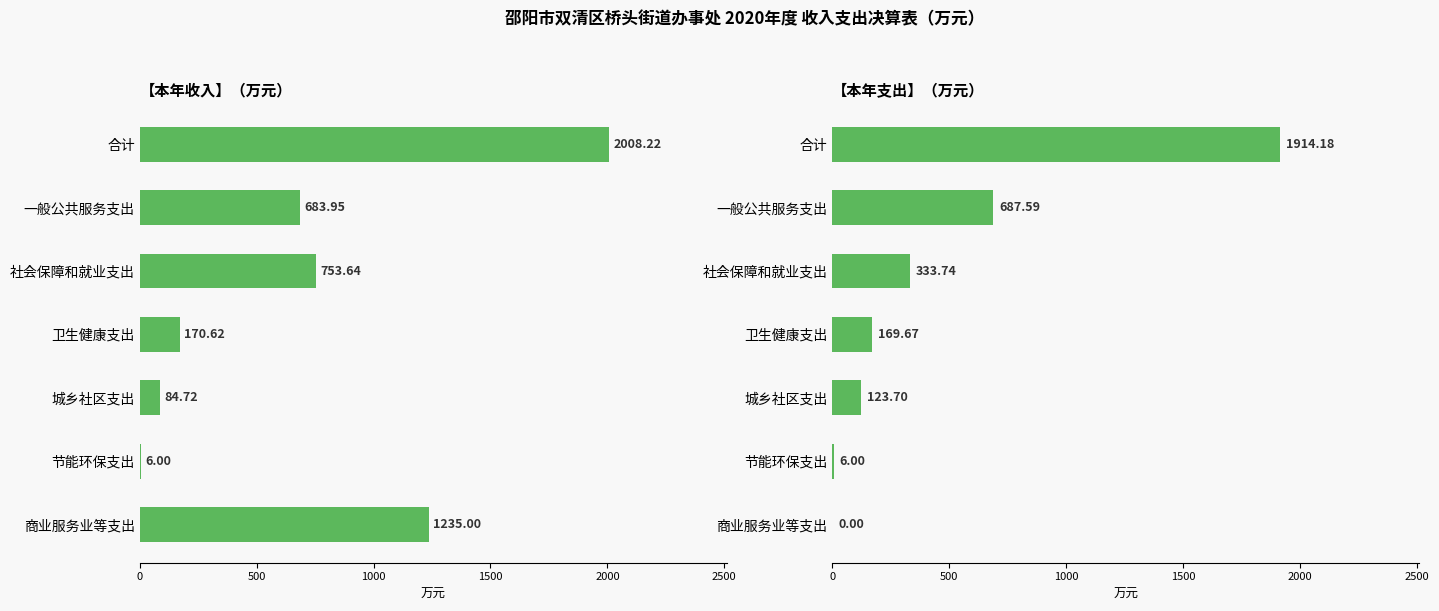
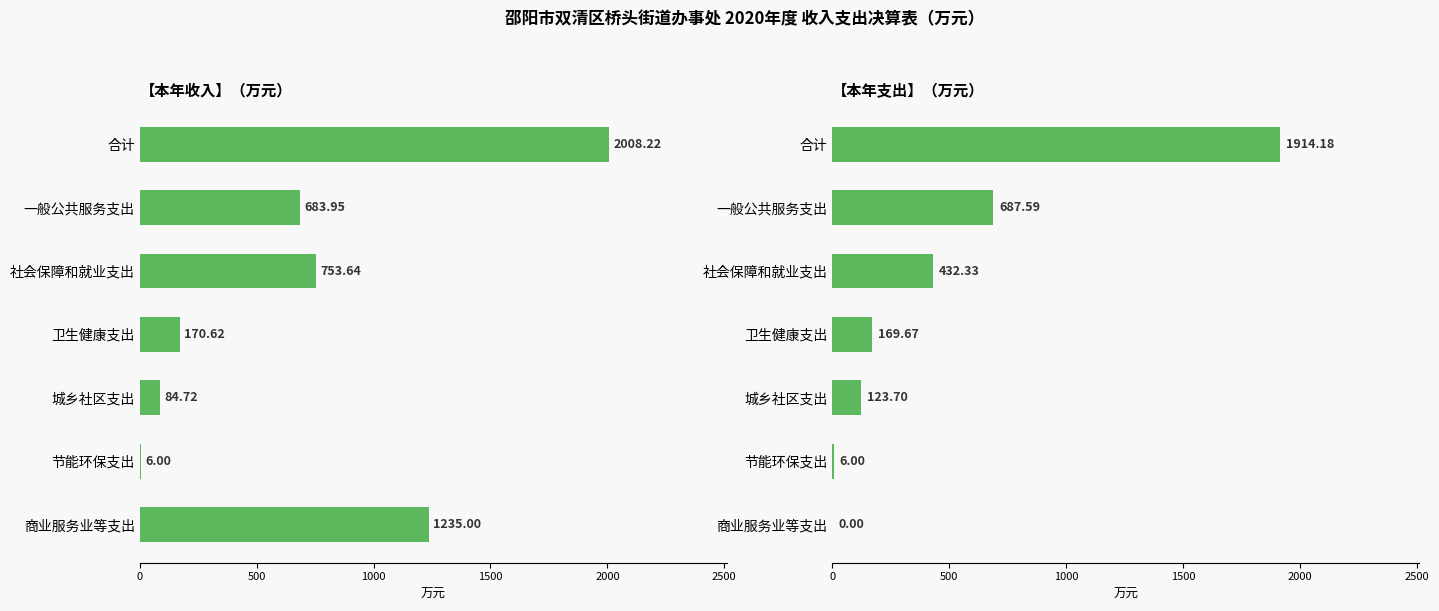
【本年支出】（万元）, 社会保障和就业支出: 333.74 -> 432.33
